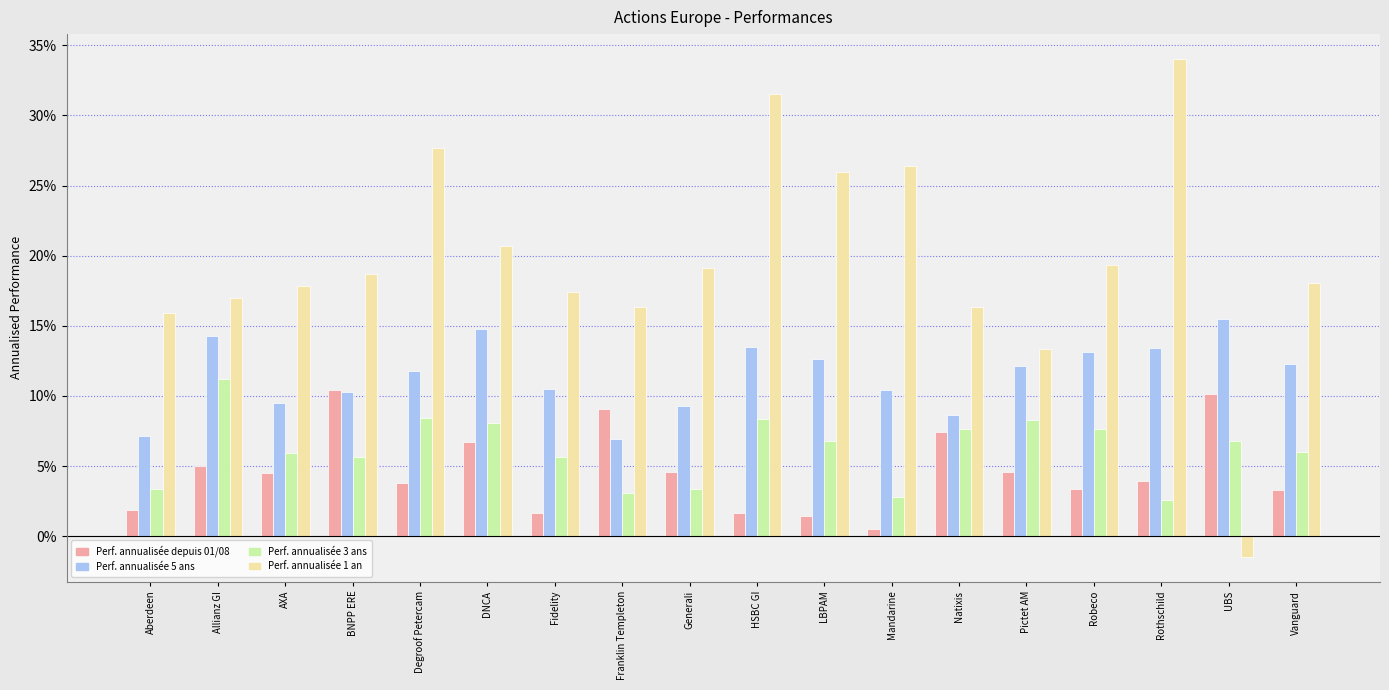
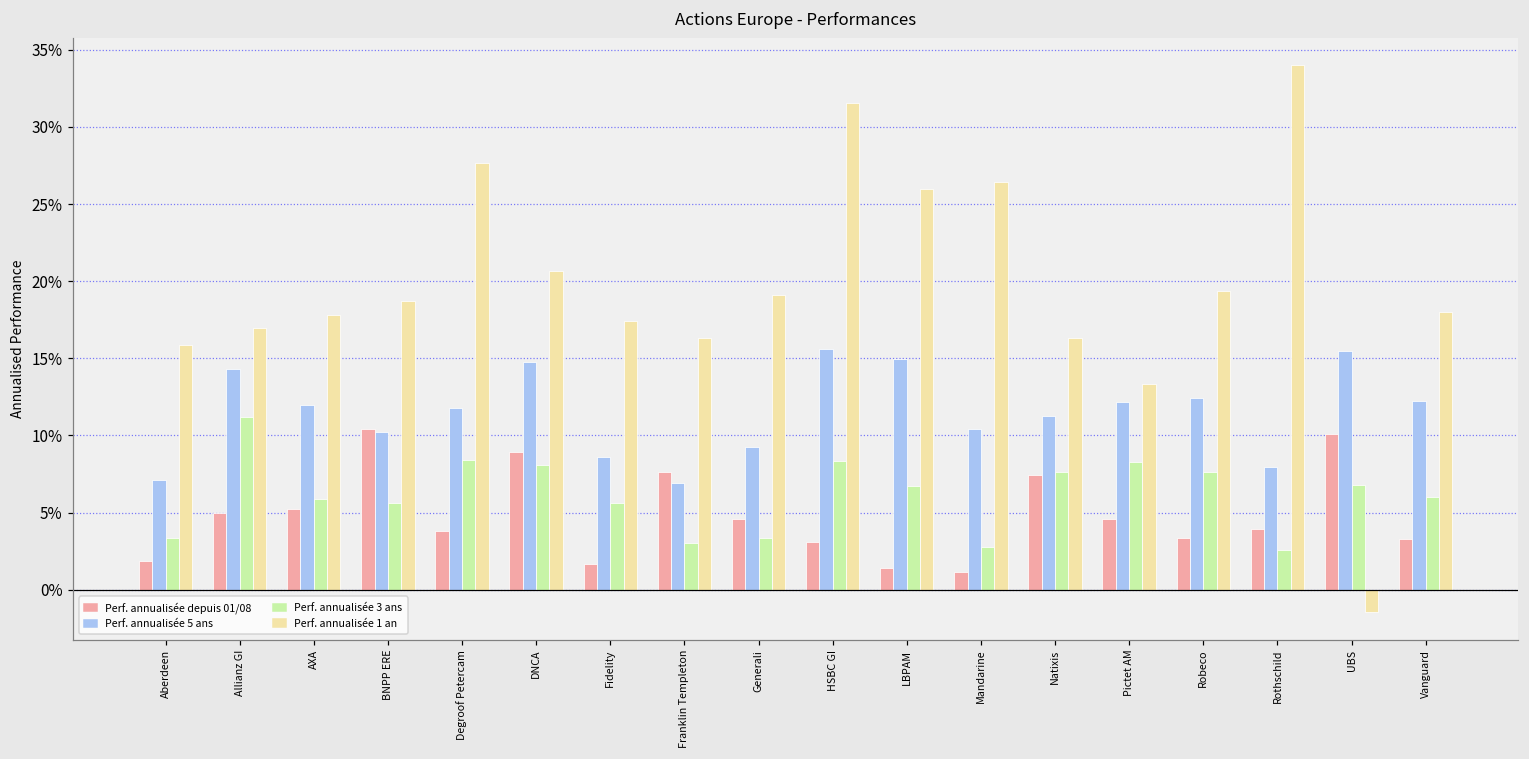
Perf. annualisée depuis 01/08, AXA: 4.5% -> 5.2%
Perf. annualisée 5 ans, AXA: 9.5% -> 12.0%
Perf. annualisée depuis 01/08, DNCA: 6.7% -> 8.9%
Perf. annualisée 5 ans, Fidelity: 10.5% -> 8.6%
Perf. annualisée depuis 01/08, Franklin Templeton: 9.1% -> 7.6%
Perf. annualisée depuis 01/08, HSBC GI: 1.6% -> 3.1%
Perf. annualisée 5 ans, HSBC GI: 13.5% -> 15.6%
Perf. annualisée 5 ans, LBPAM: 12.6% -> 15.0%
Perf. annualisée depuis 01/08, Mandarine: 0.5% -> 1.1%
Perf. annualisée 5 ans, Natixis: 8.6% -> 11.3%
Perf. annualisée 5 ans, Robeco: 13.1% -> 12.5%
Perf. annualisée 5 ans, Rothschild: 13.4% -> 8.0%
